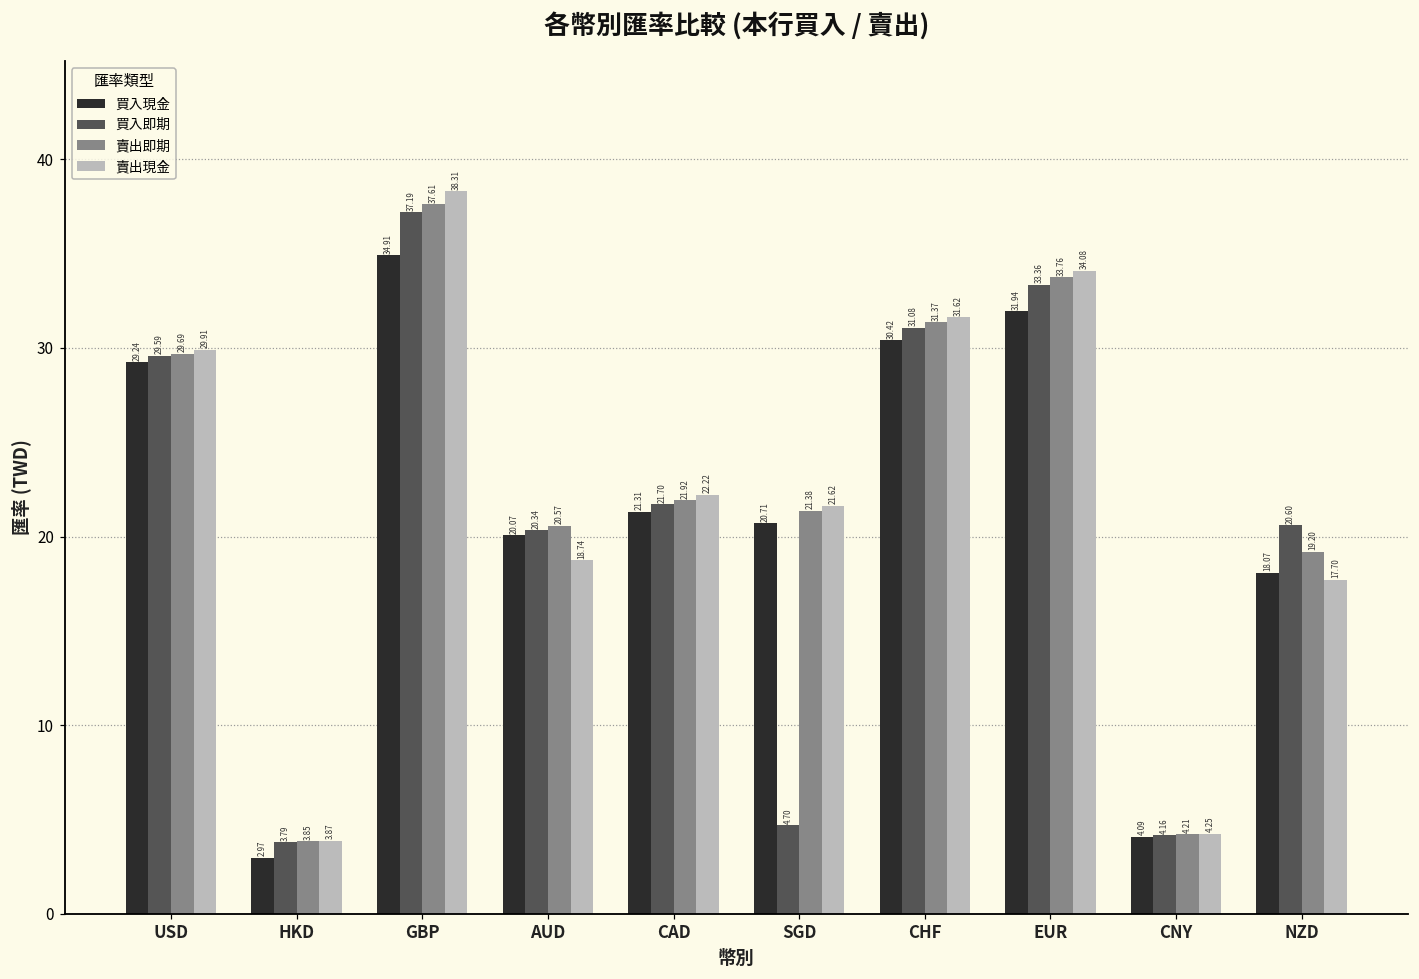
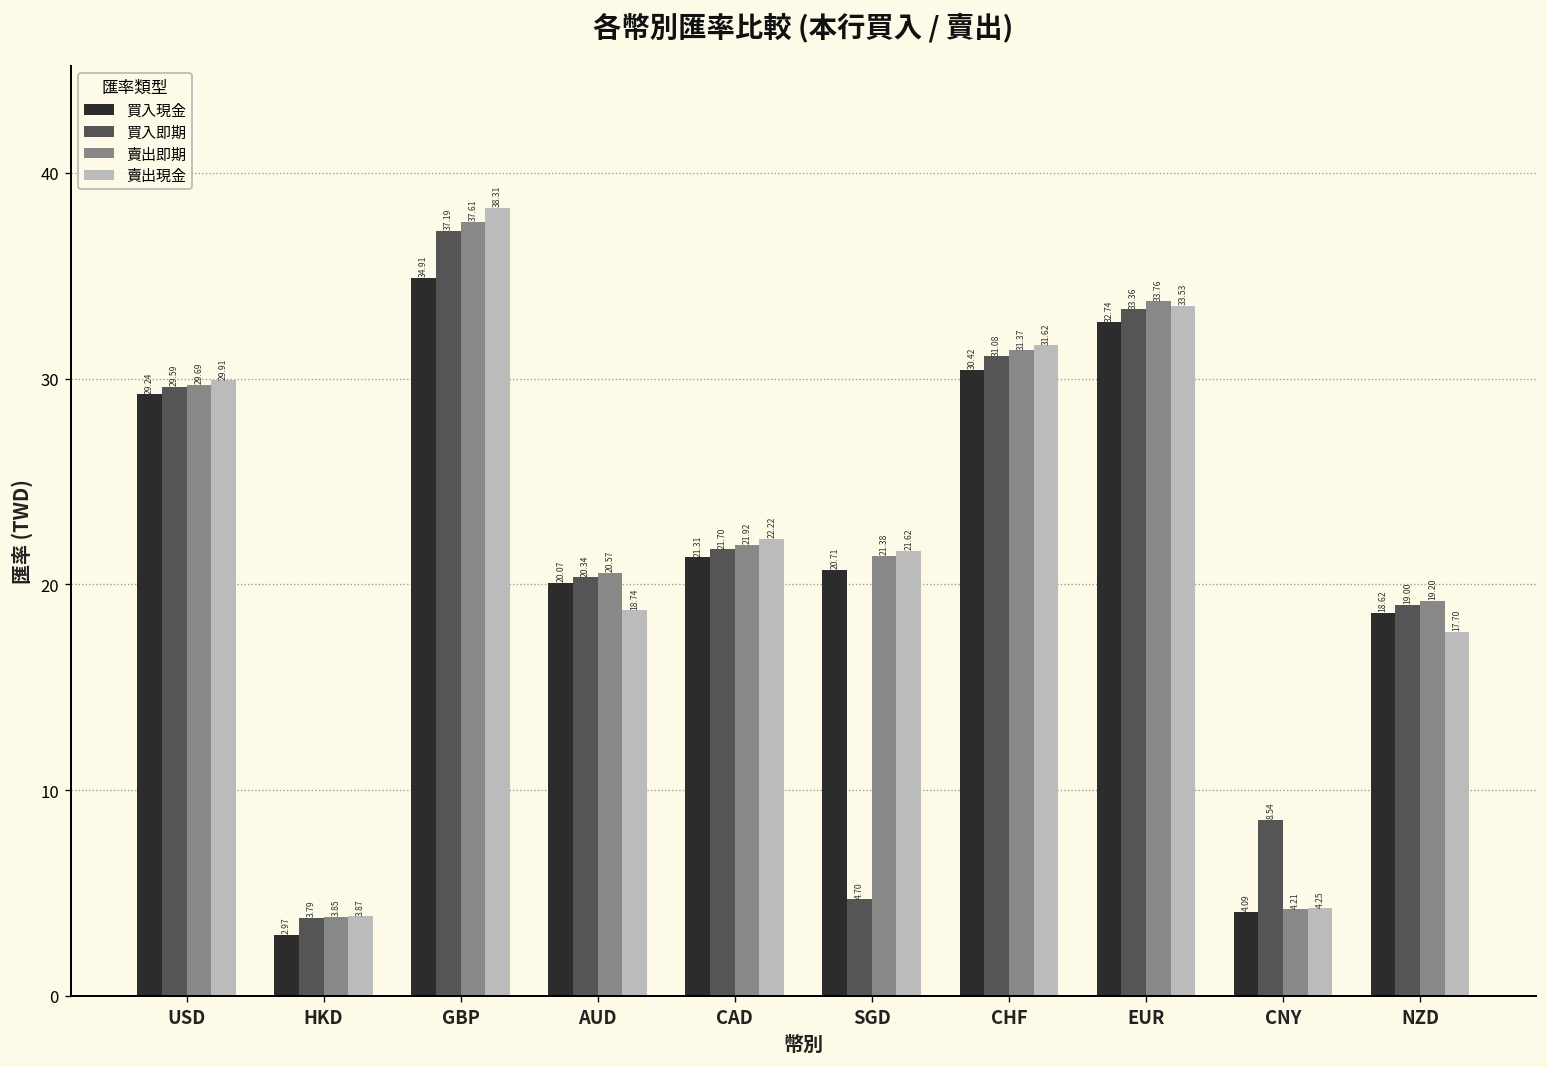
買入現金, EUR: 31.94 -> 32.74
賣出現金, EUR: 34.08 -> 33.53
買入即期, CNY: 4.16 -> 8.54
買入現金, NZD: 18.07 -> 18.62
買入即期, NZD: 20.60 -> 19.00
